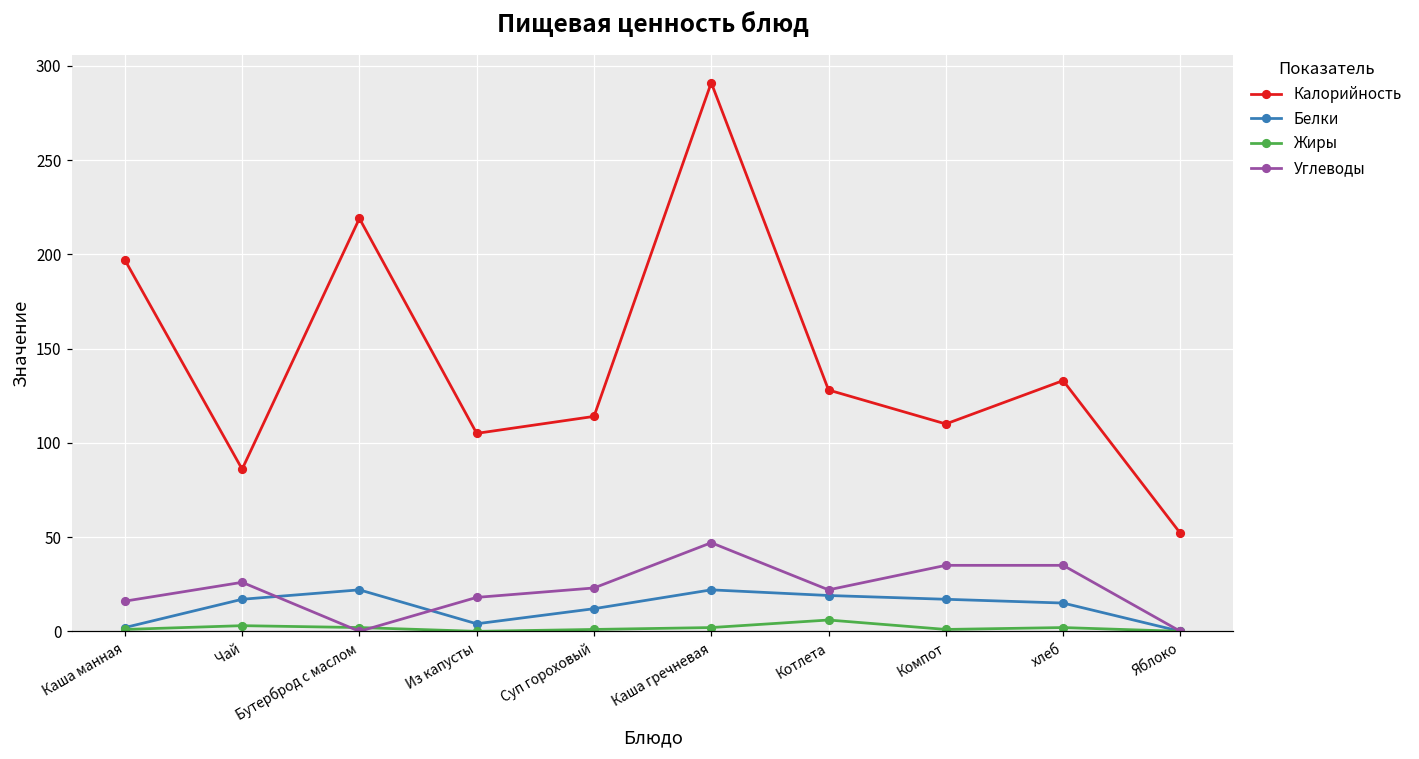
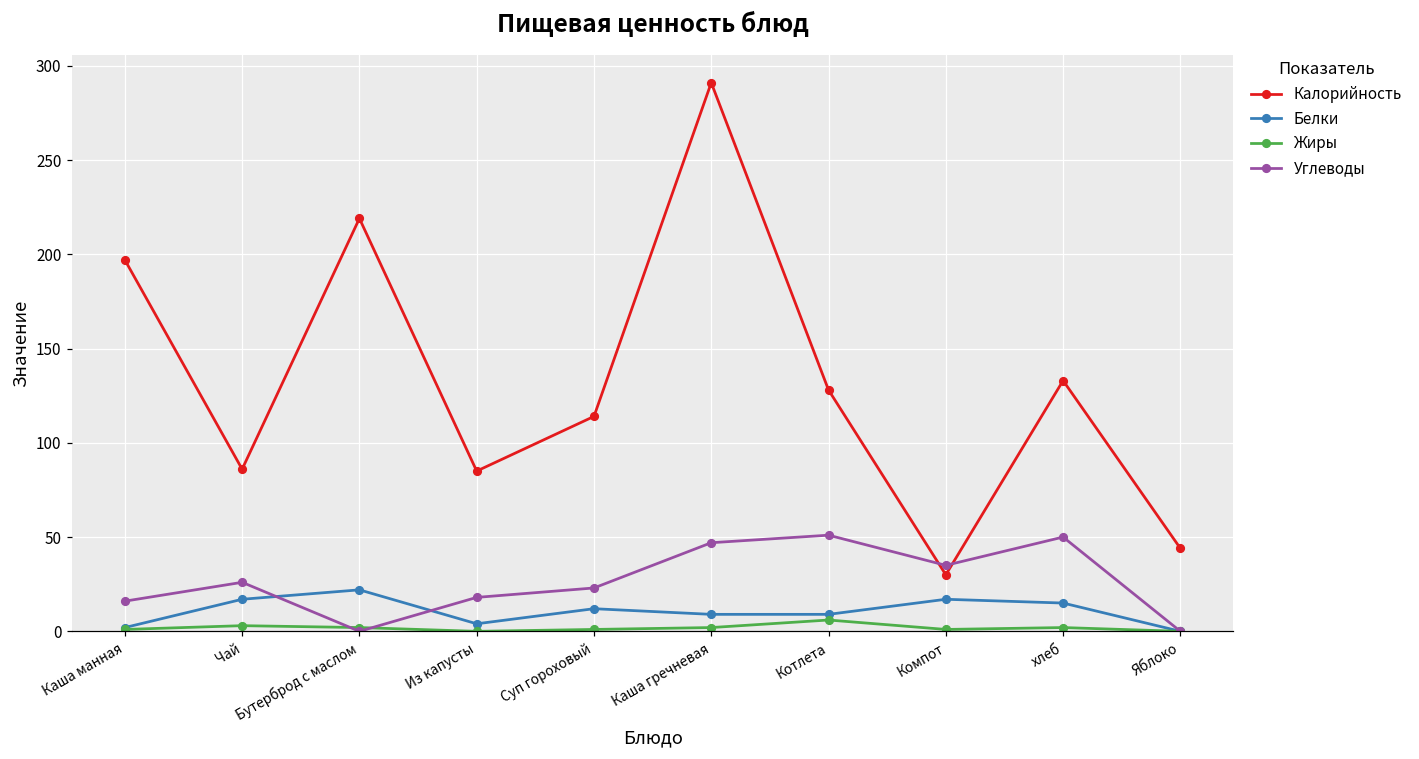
Калорийность, Из капусты: 105 -> 85
Белки, Каша гречневая: 22 -> 9
Белки, Котлета: 19 -> 9
Углеводы, Котлета: 22 -> 51
Калорийность, Компот: 110 -> 30
Углеводы, хлеб: 35 -> 50
Калорийность, Яблоко: 52 -> 44
